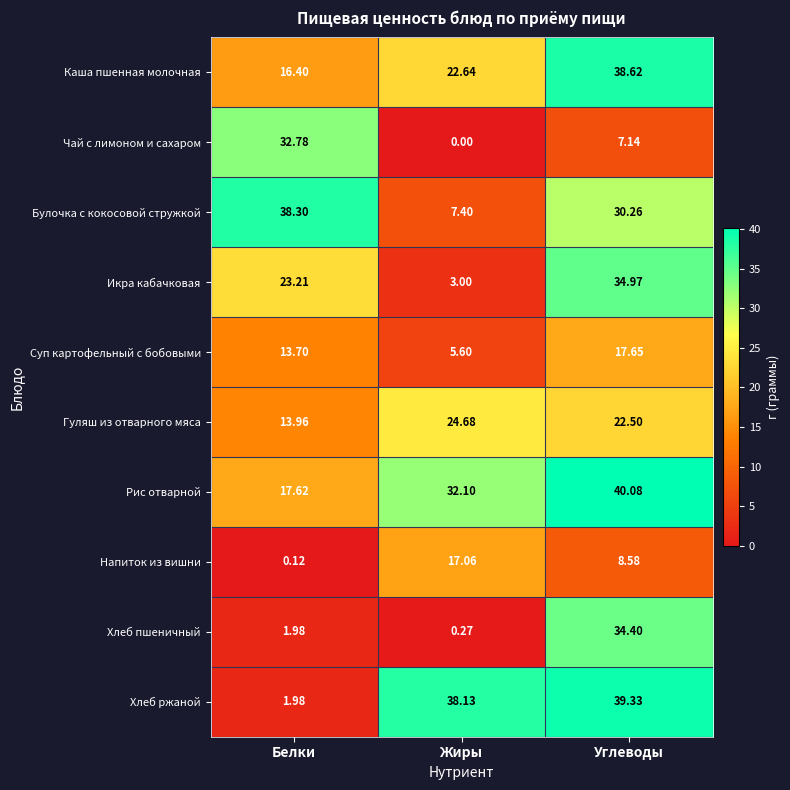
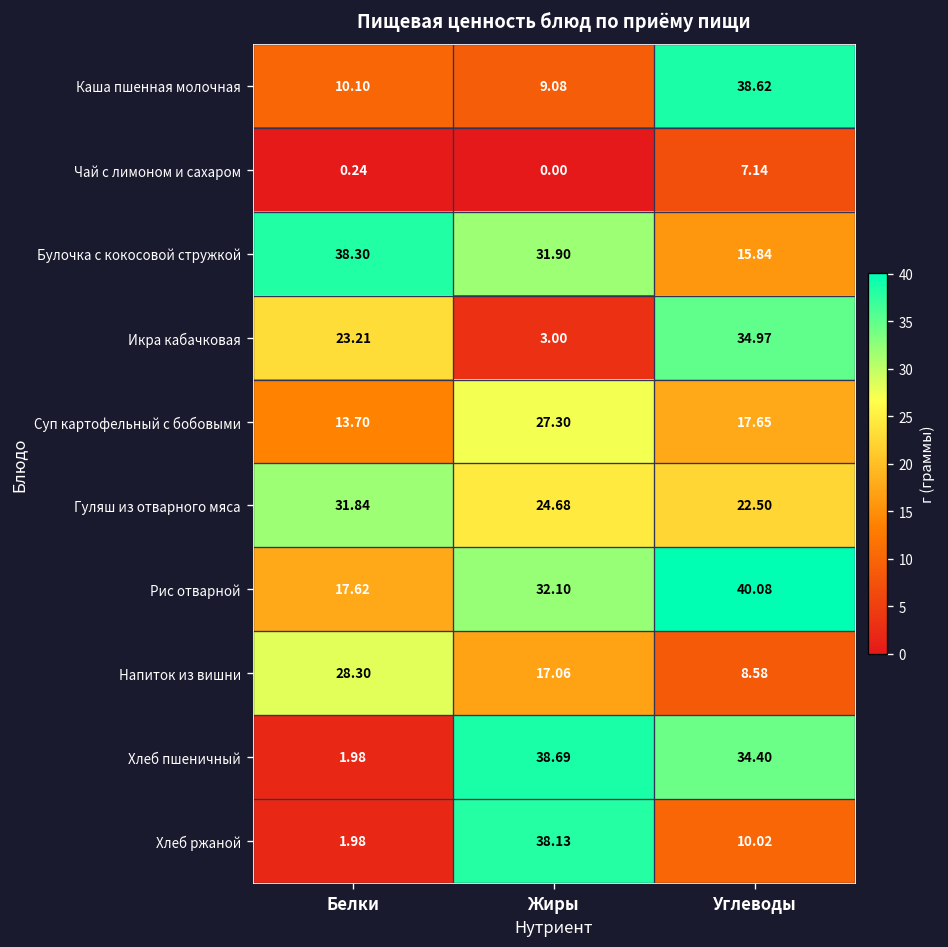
Каша пшенная молочная, Белки: 16.40 -> 10.10
Каша пшенная молочная, Жиры: 22.64 -> 9.08
Чай с лимоном и сахаром, Белки: 32.78 -> 0.24
Булочка с кокосовой стружкой, Жиры: 7.40 -> 31.90
Булочка с кокосовой стружкой, Углеводы: 30.26 -> 15.84
Суп картофельный с бобовыми, Жиры: 5.60 -> 27.30
Гуляш из отварного мяса, Белки: 13.96 -> 31.84
Напиток из вишни, Белки: 0.12 -> 28.30
Хлеб пшеничный, Жиры: 0.27 -> 38.69
Хлеб ржаной, Углеводы: 39.33 -> 10.02
